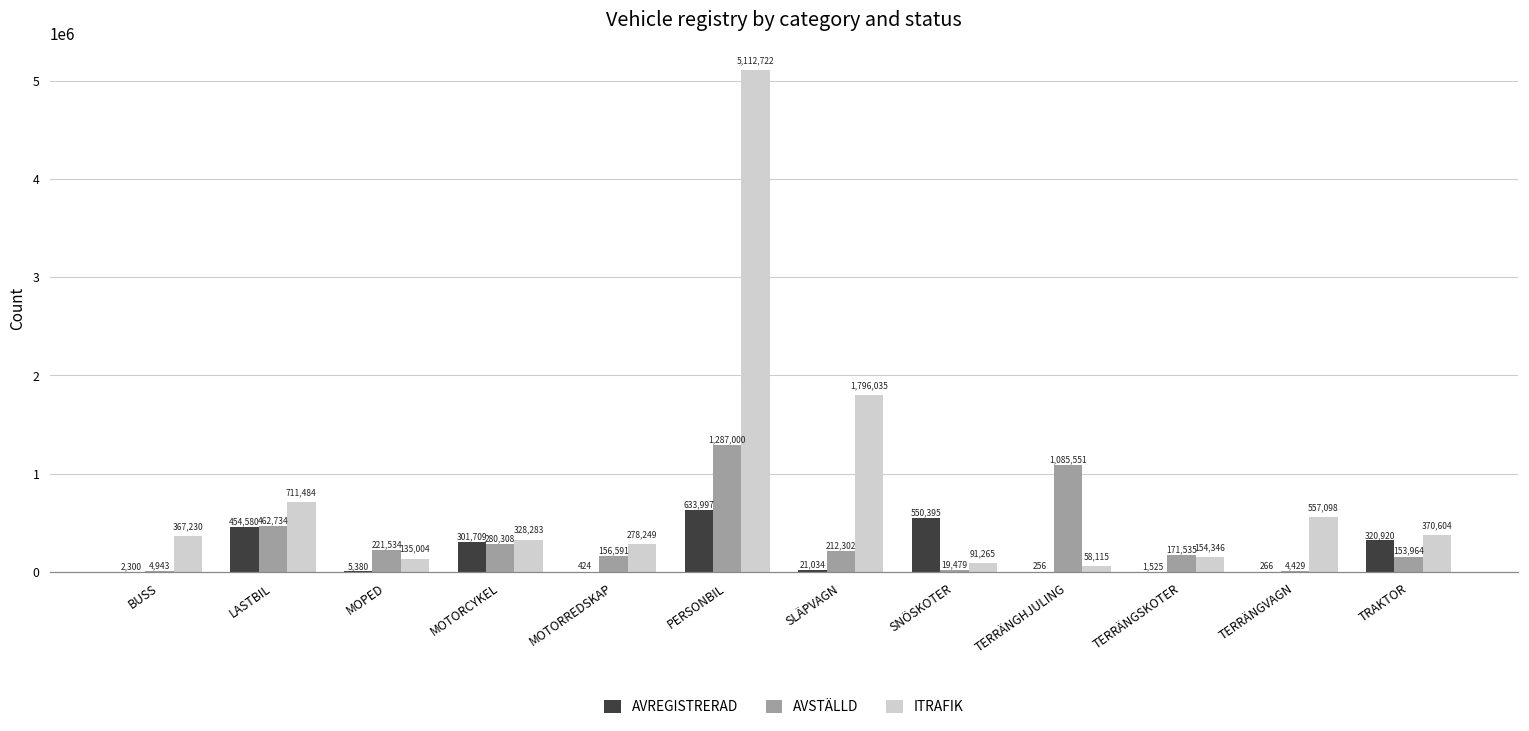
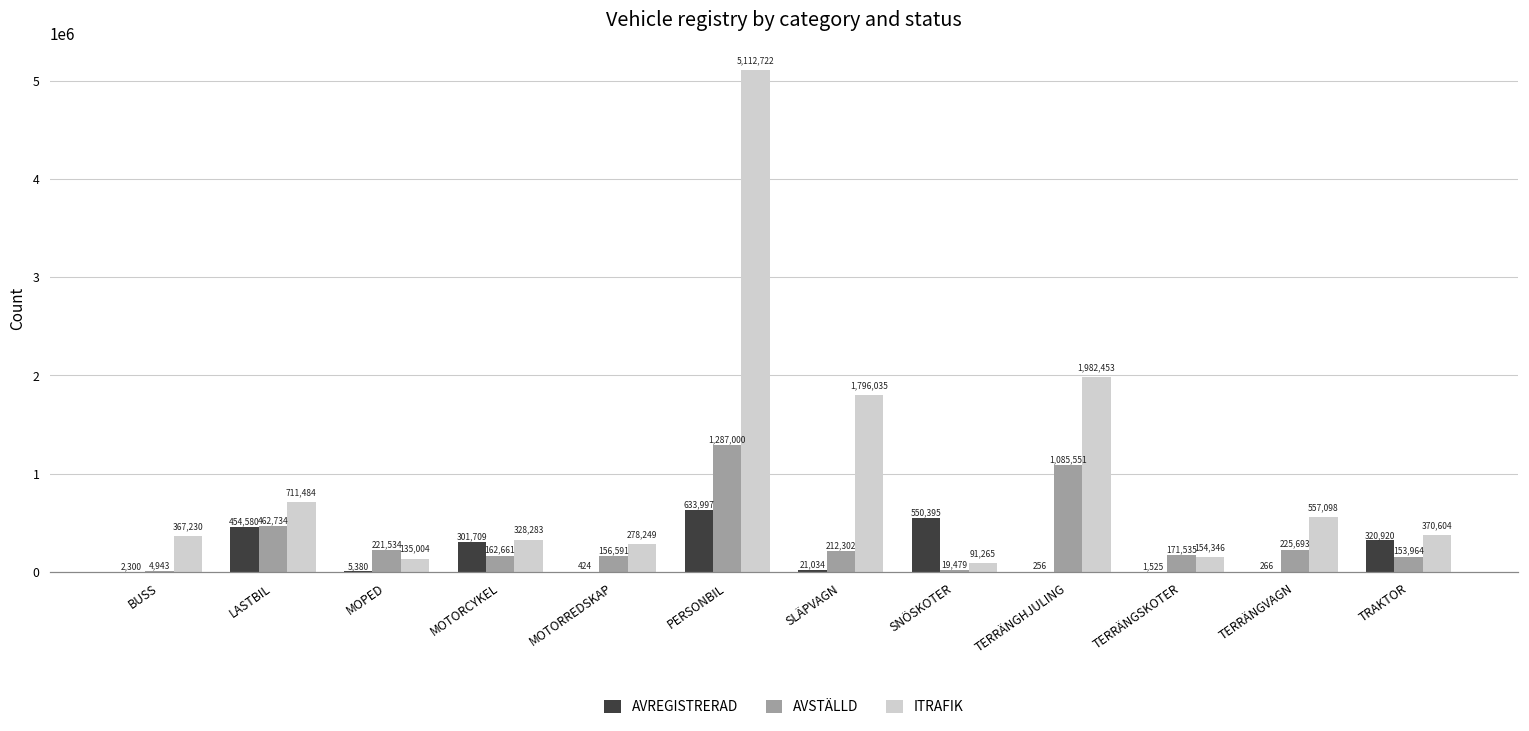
AVSTÄLLD, MOTORCYKEL: 280,308 -> 162,661
ITRAFIK, TERRÄNGHJULING: 58,115 -> 1,982,453
AVSTÄLLD, TERRÄNGVAGN: 4,429 -> 225,693
